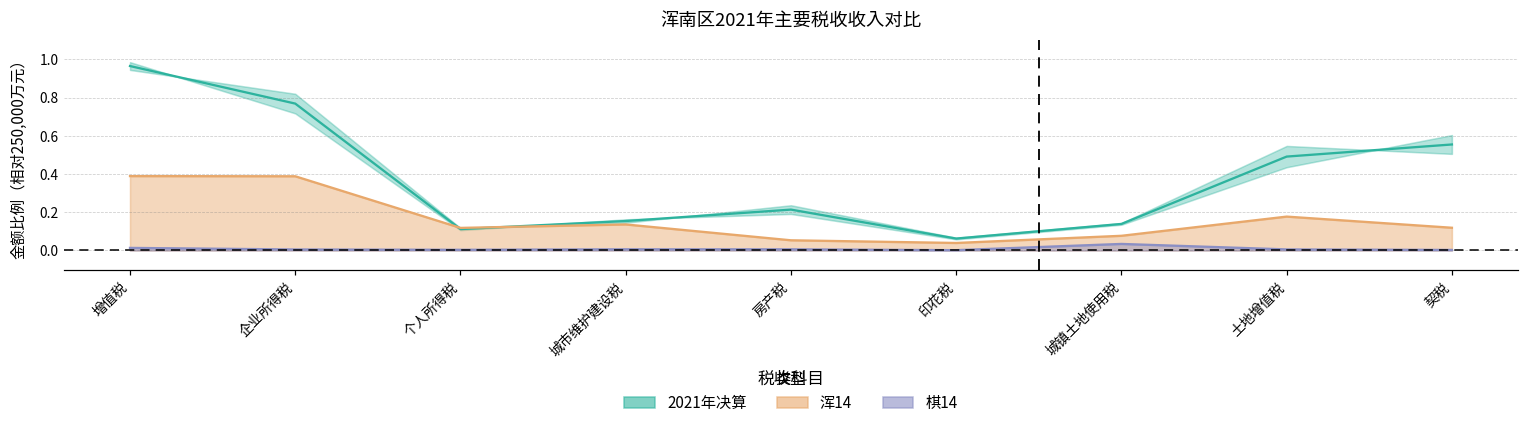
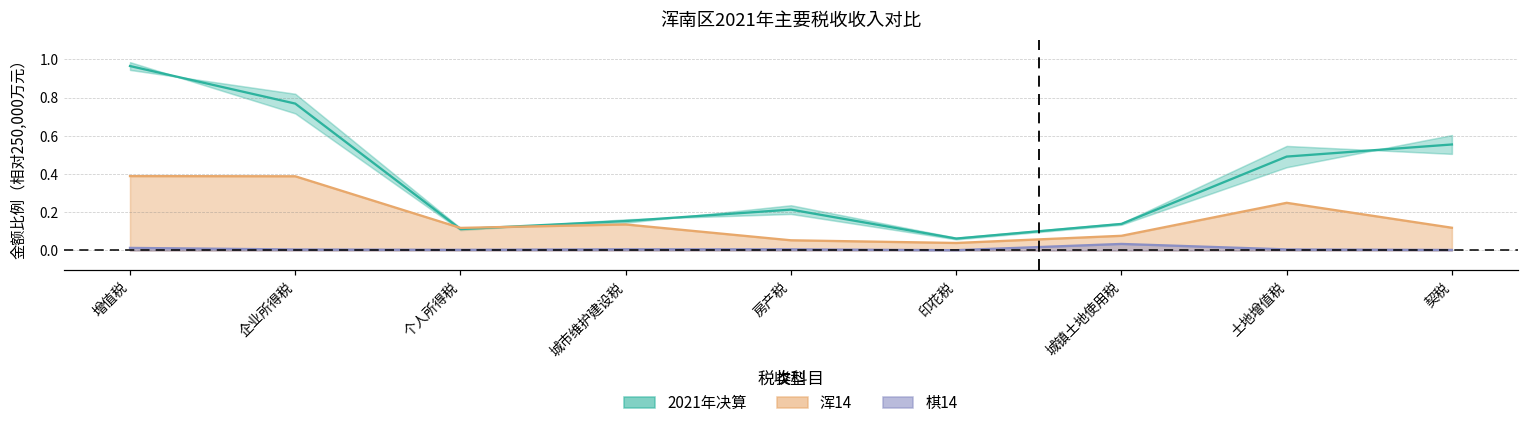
浑14, 土地增值税: 0.18 -> 0.25
